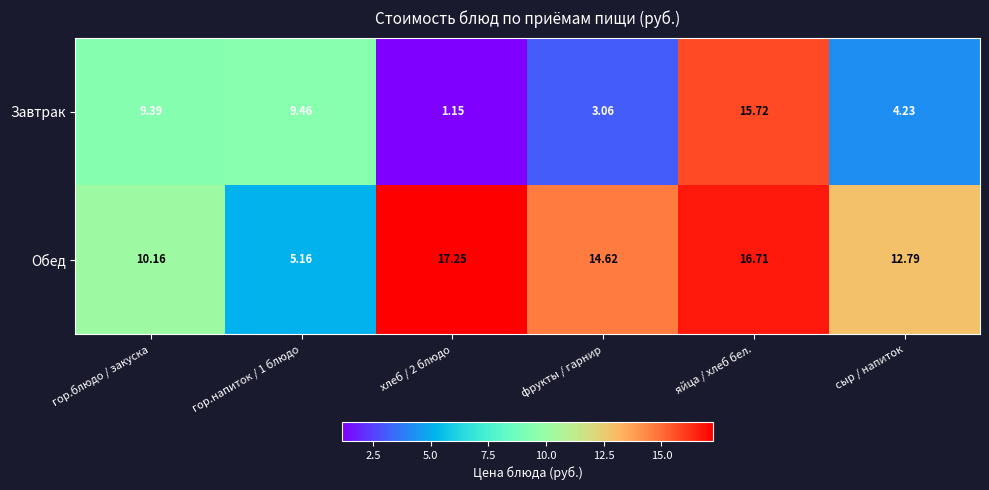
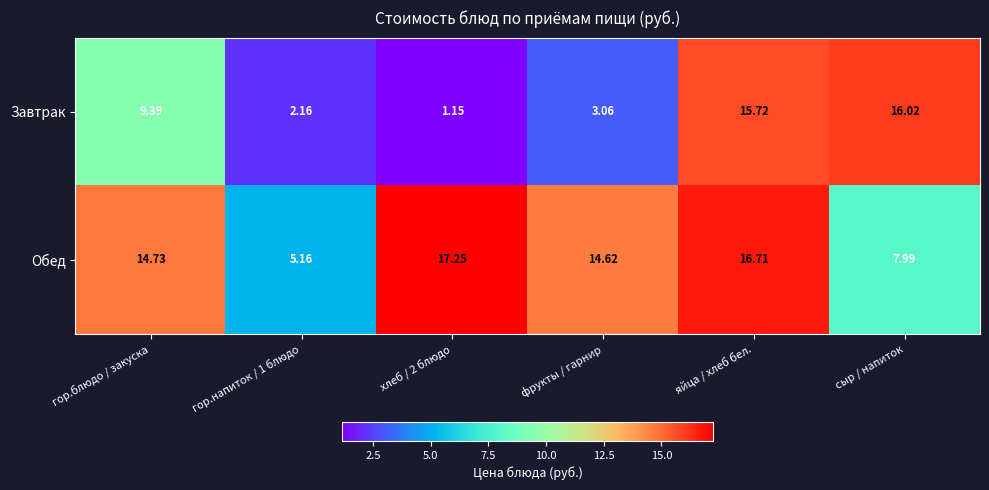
Завтрак, гор.напиток / 1 блюдо: 9.46 -> 2.16
Завтрак, сыр / напиток: 4.23 -> 16.02
Обед, гор.блюдо / закуска: 10.16 -> 14.73
Обед, сыр / напиток: 12.79 -> 7.99
